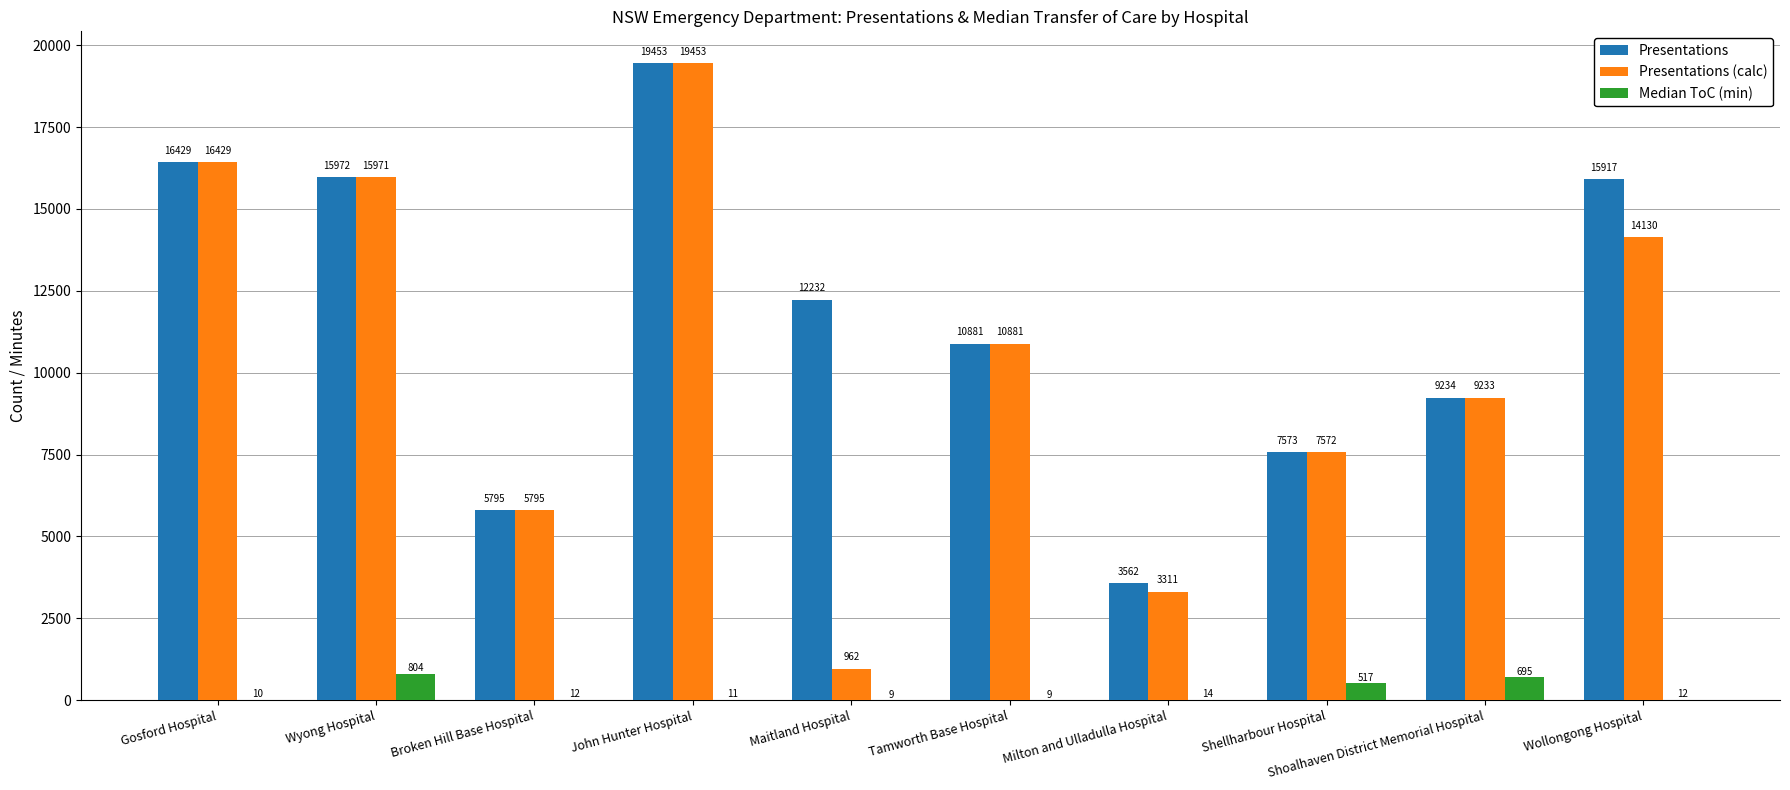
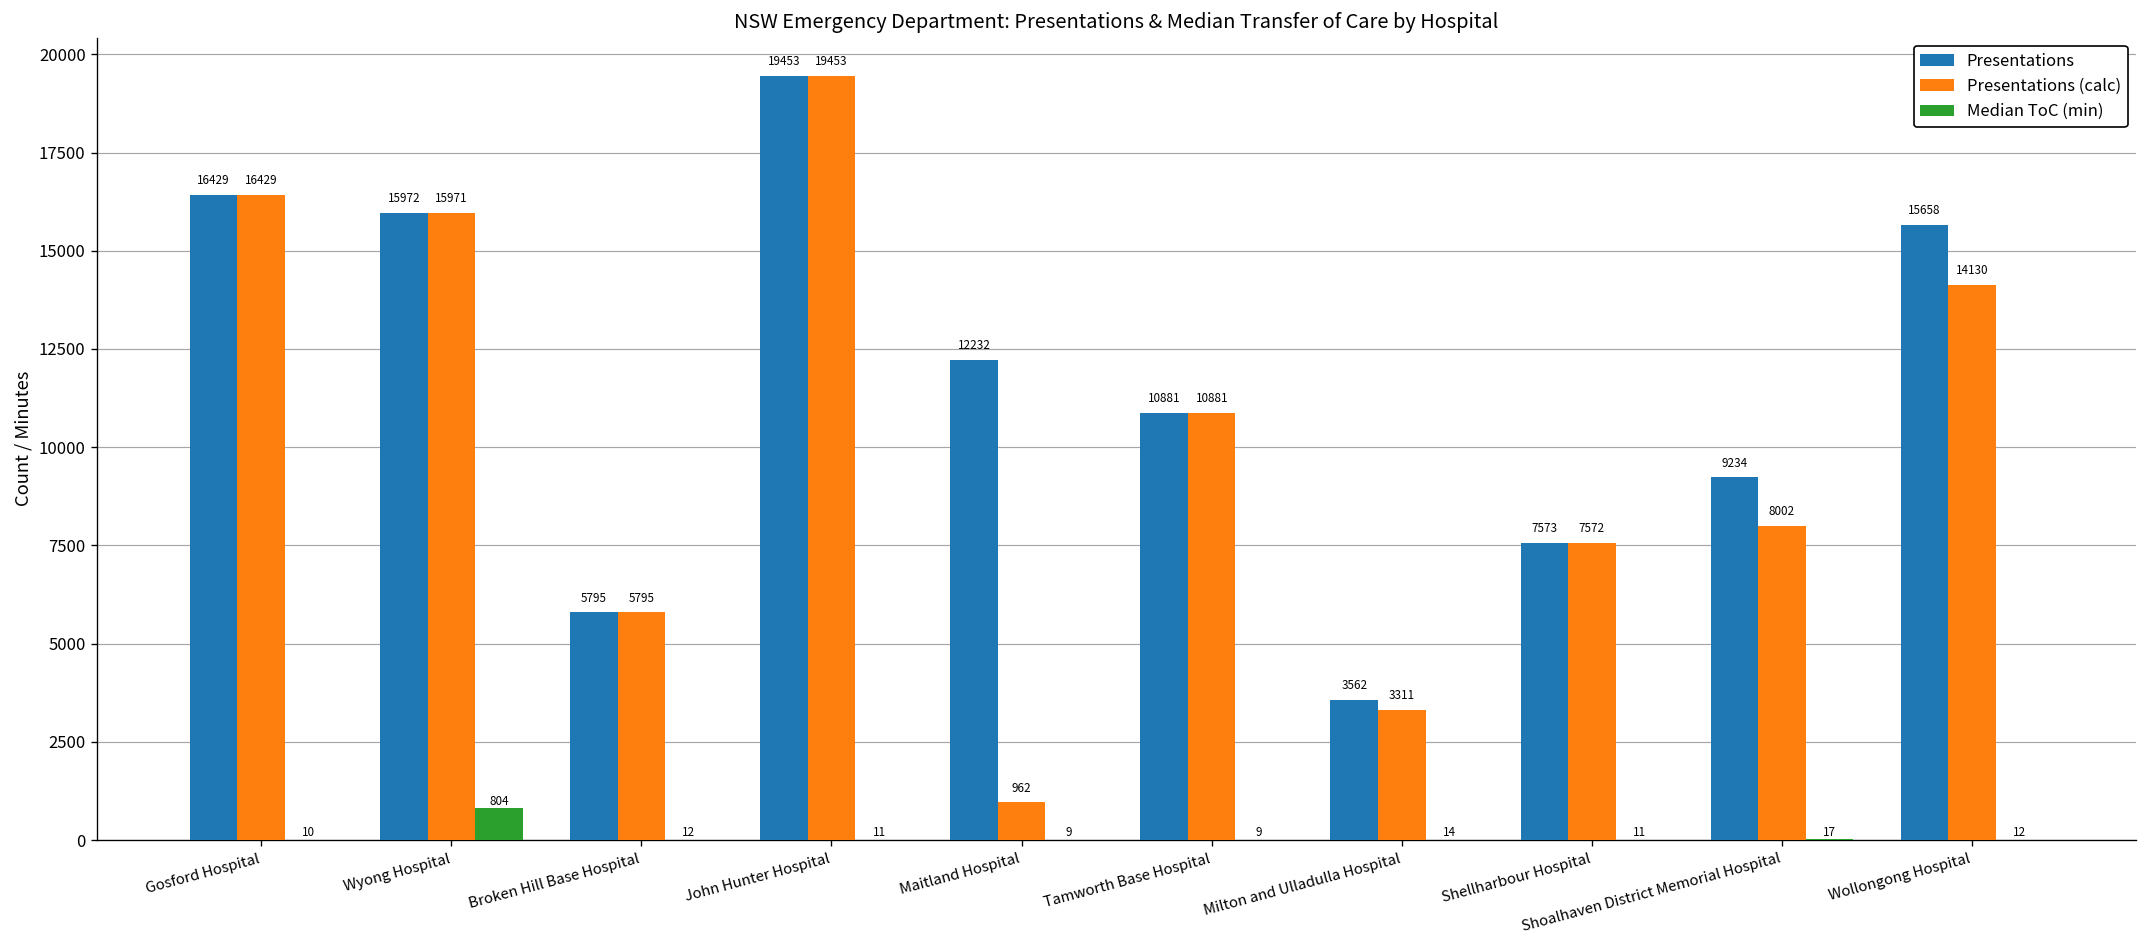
Median ToC (min), Shellharbour Hospital: 517 -> 11
Presentations (calc), Shoalhaven District Memorial Hospital: 9233 -> 8002
Median ToC (min), Shoalhaven District Memorial Hospital: 695 -> 17
Presentations, Wollongong Hospital: 15917 -> 15658
